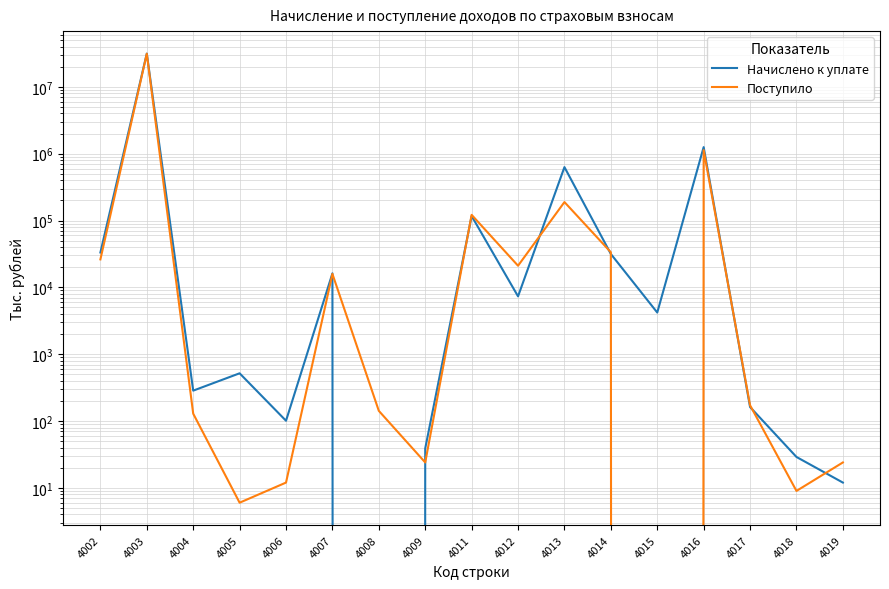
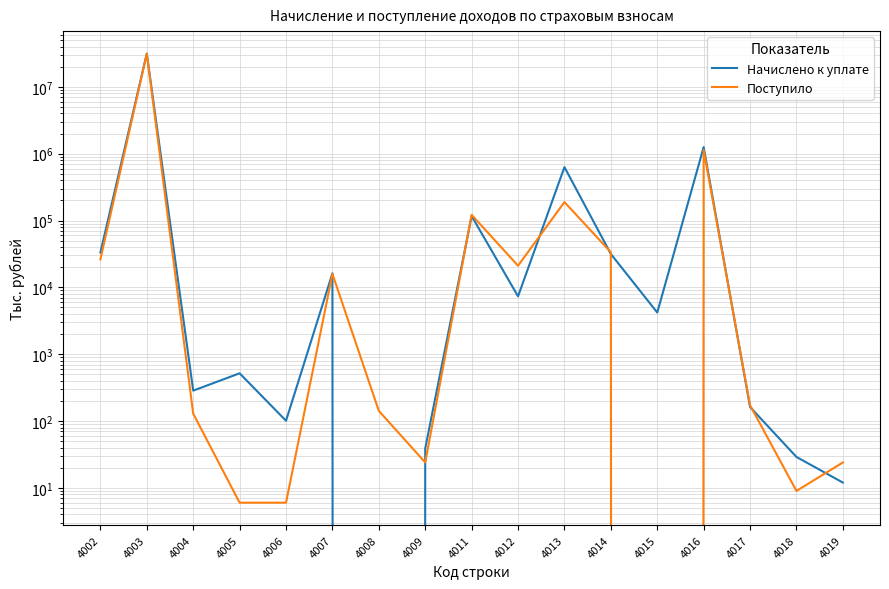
Поступило, 4006: 12 -> 6
